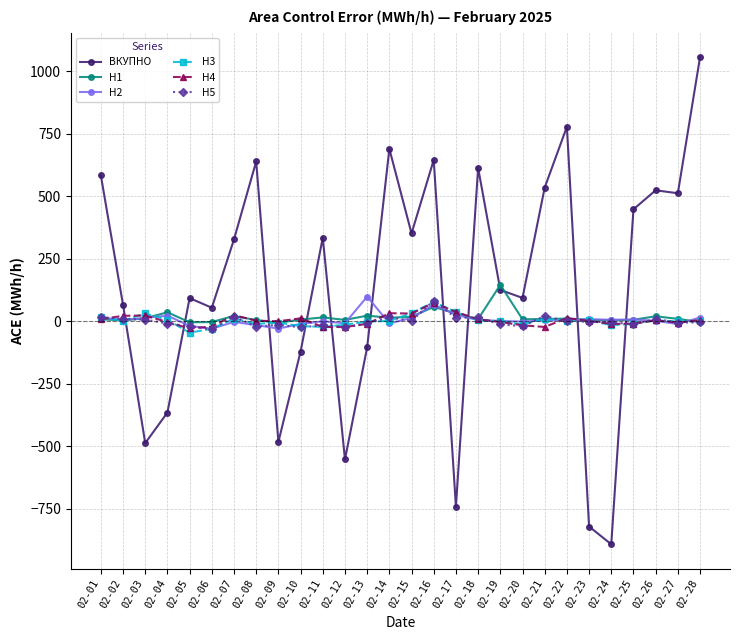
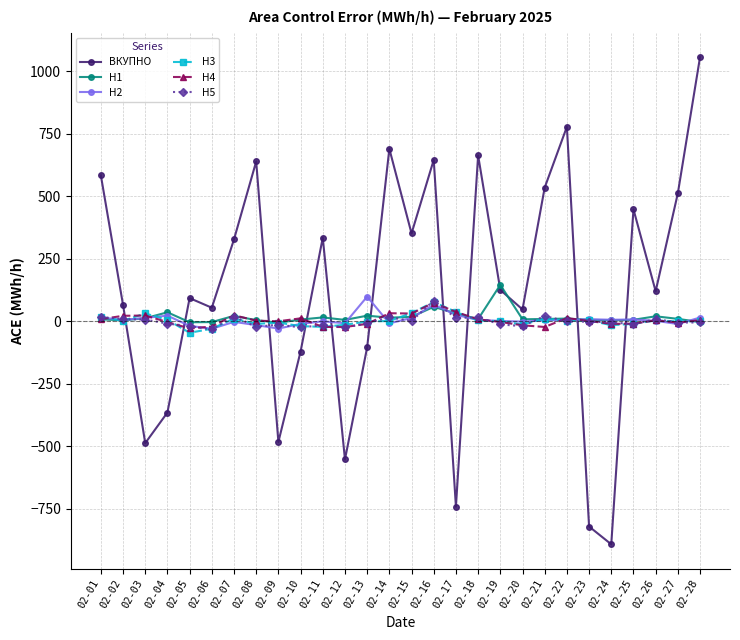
ВКУПНО, 02-18: 610 -> 660
ВКУПНО, 02-20: 90 -> 50
ВКУПНО, 02-26: 520 -> 120
